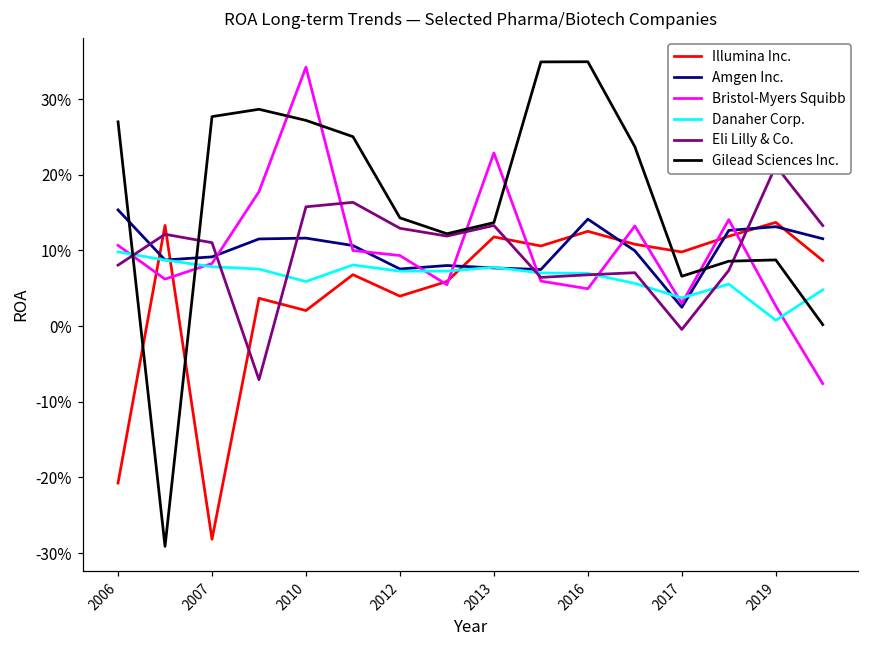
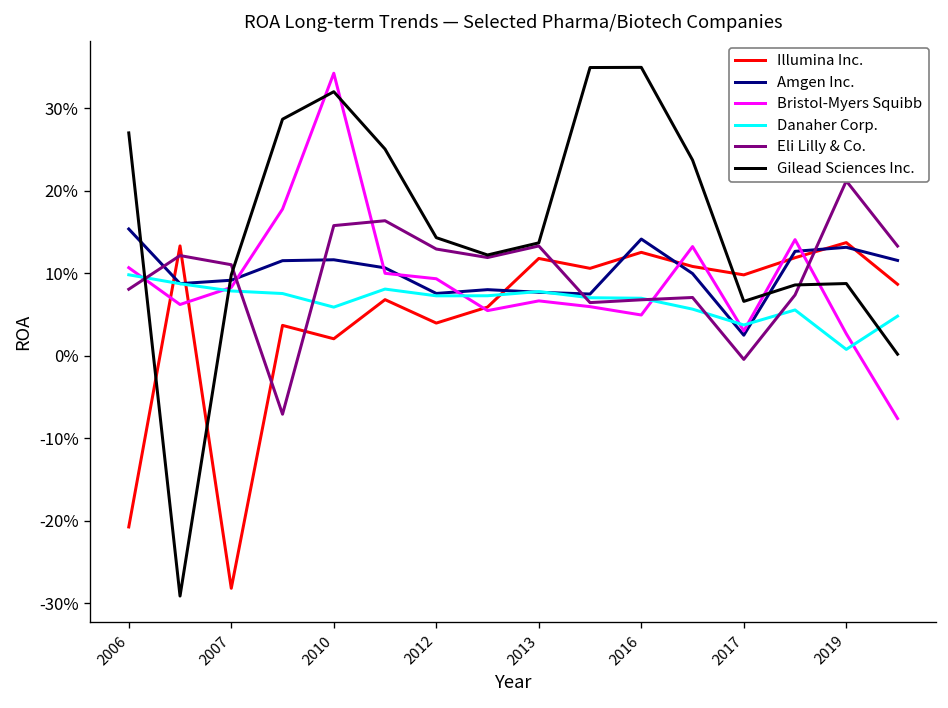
Gilead Sciences Inc., 2007: 28% -> 10%
Gilead Sciences Inc., 2010: 27% -> 32%
Bristol-Myers Squibb, 2013: 23% -> 7%
